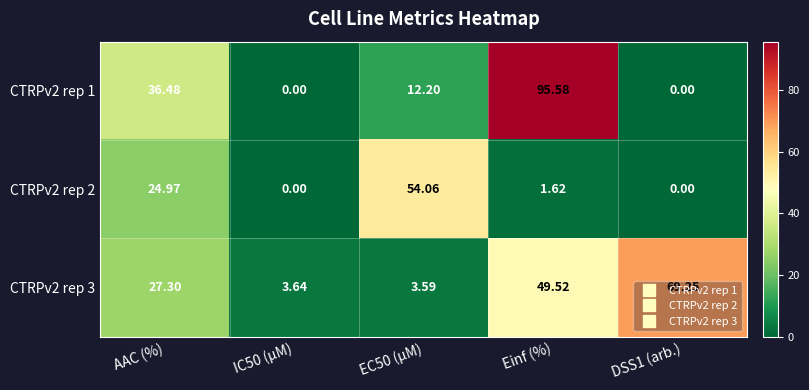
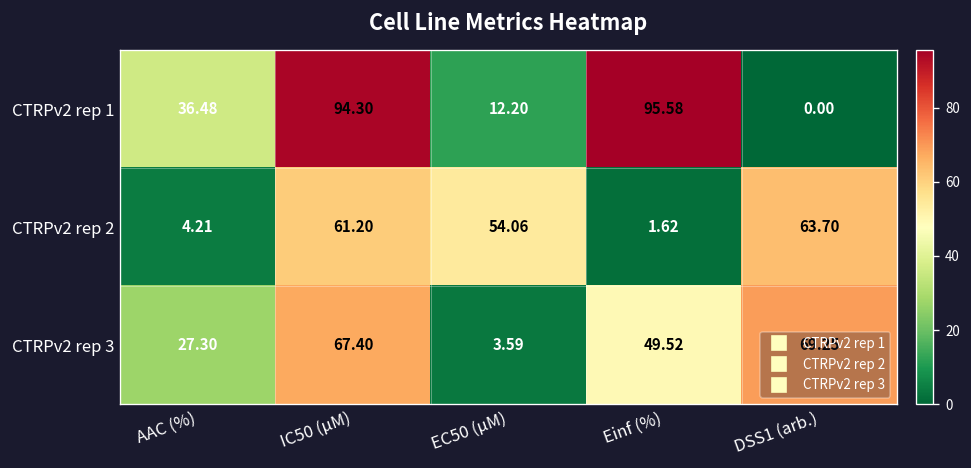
CTRPv2 rep 1, IC50 (µM): 0.00 -> 94.30
CTRPv2 rep 2, AAC (%): 24.97 -> 4.21
CTRPv2 rep 2, IC50 (µM): 0.00 -> 61.20
CTRPv2 rep 2, DSS1 (arb.): 0.00 -> 63.70
CTRPv2 rep 3, IC50 (µM): 3.64 -> 67.40
